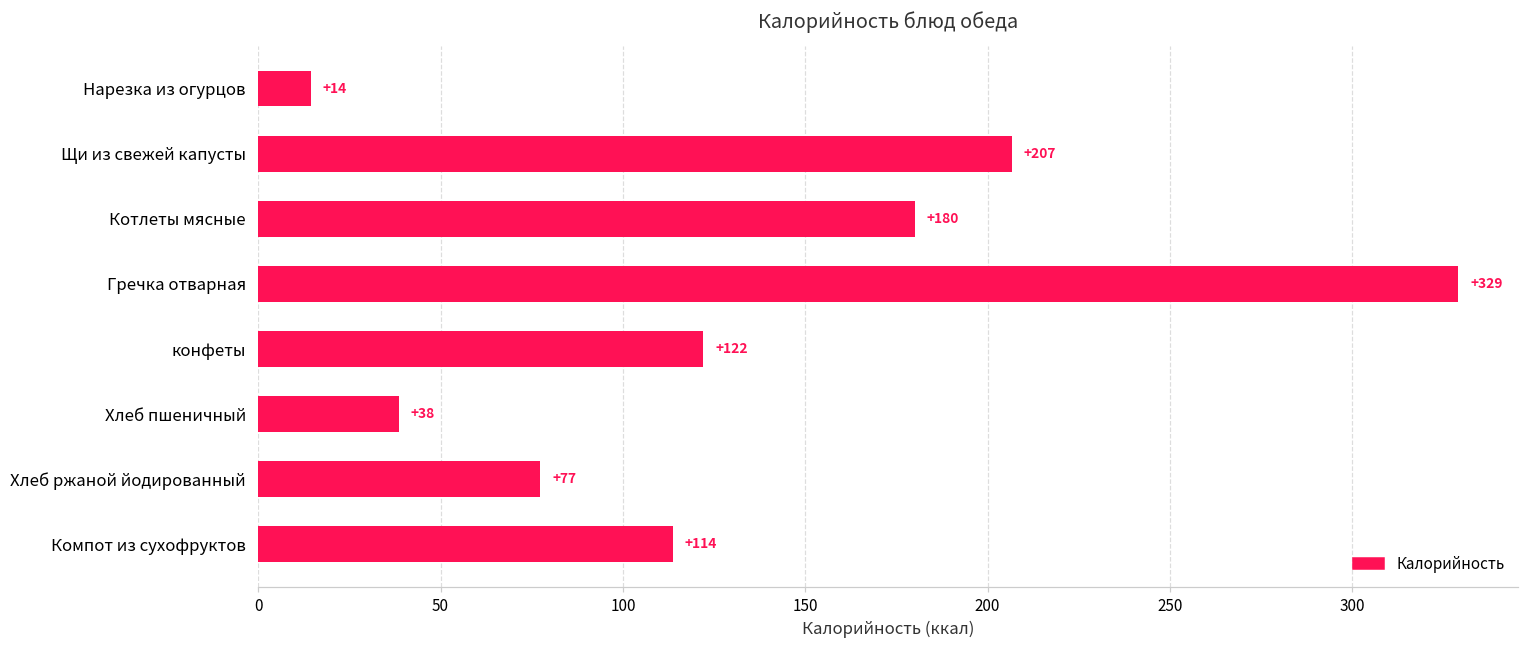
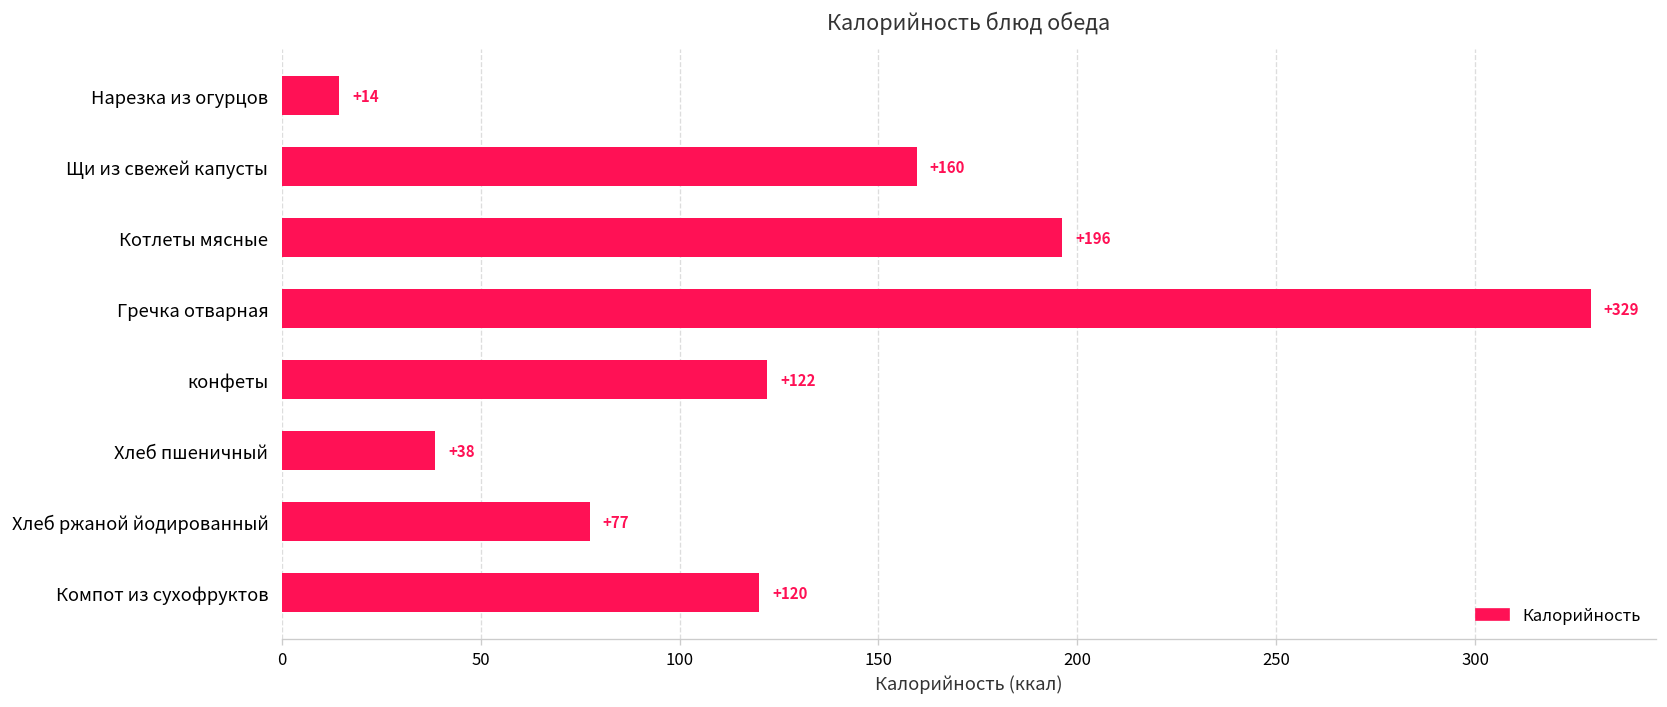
Щи из свежей капусты: +207 -> +160
Котлеты мясные: +180 -> +196
Компот из сухофруктов: +114 -> +120
